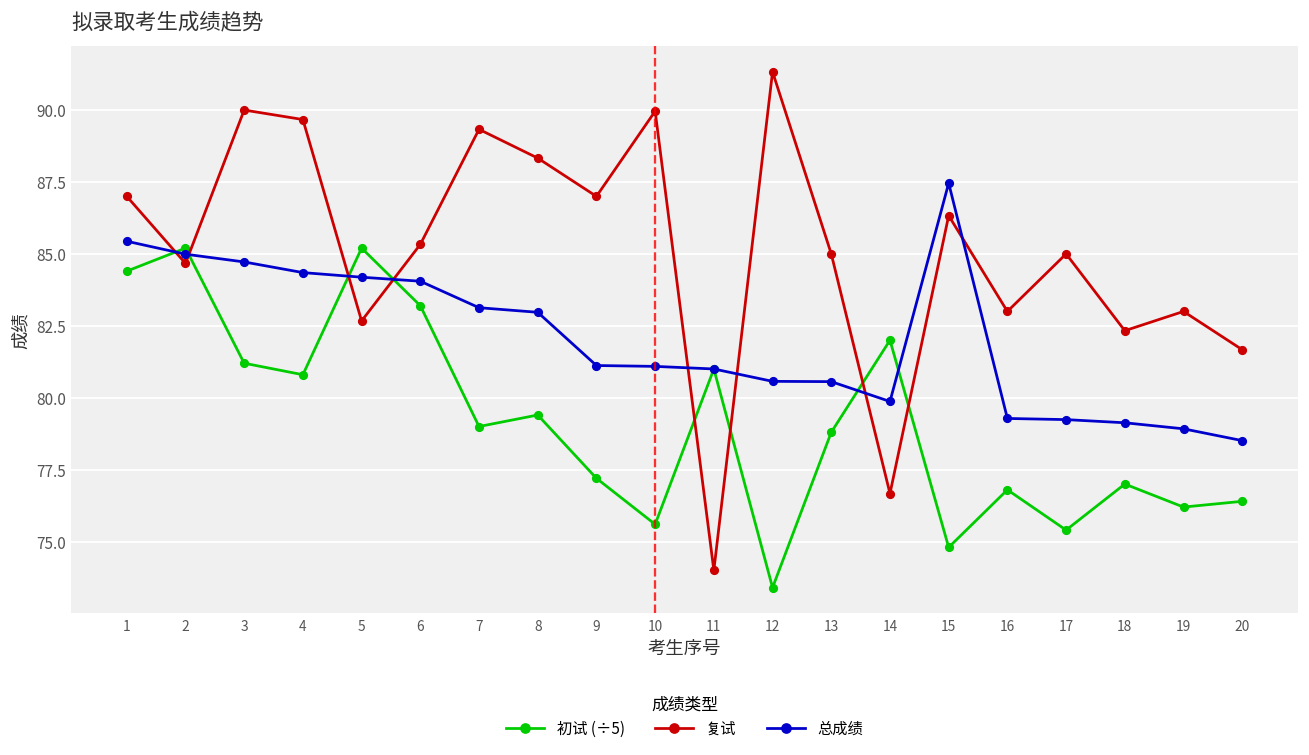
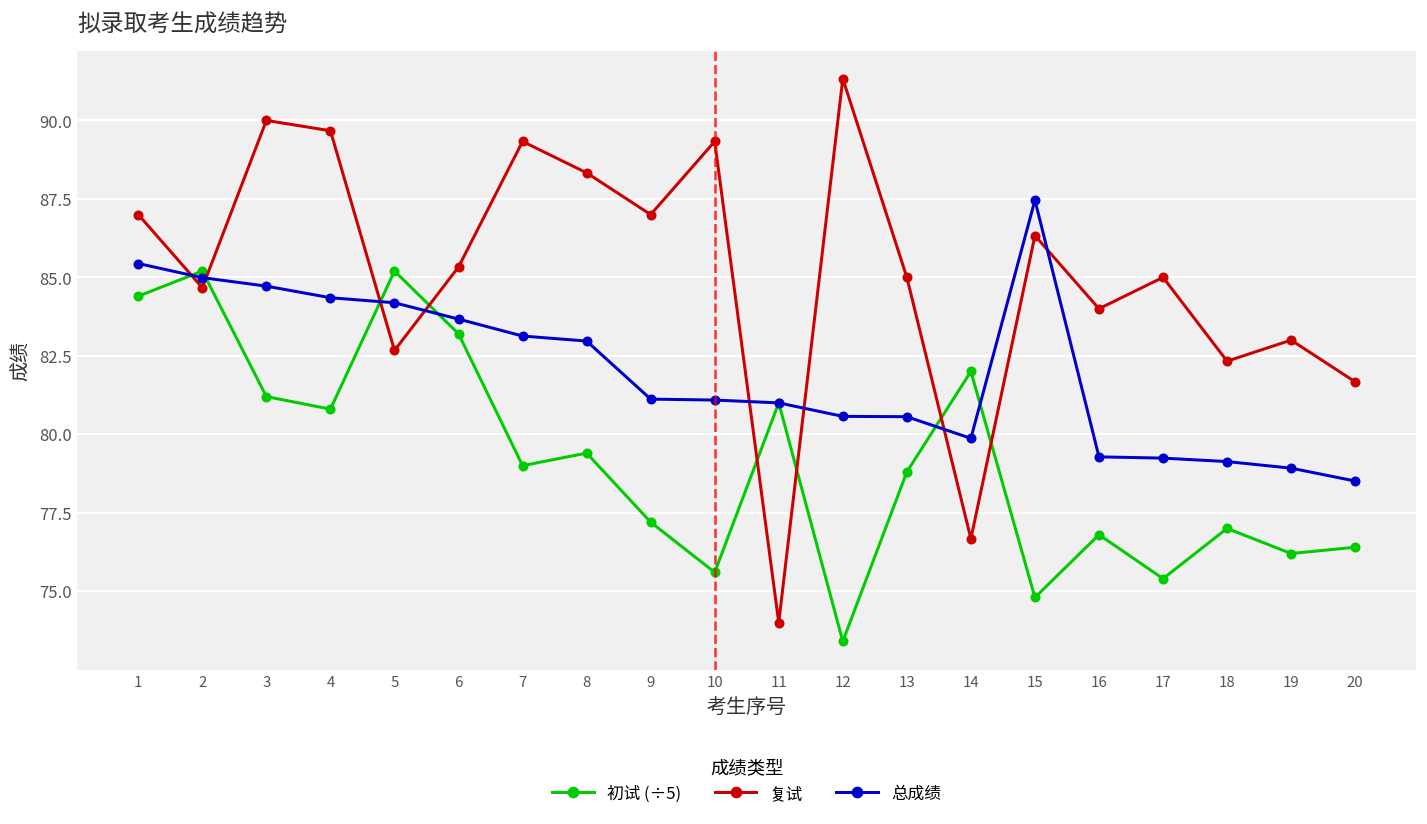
总成绩, 6: 84.1 -> 83.7
复试, 10: 90.0 -> 89.3
复试, 16: 83 -> 84
